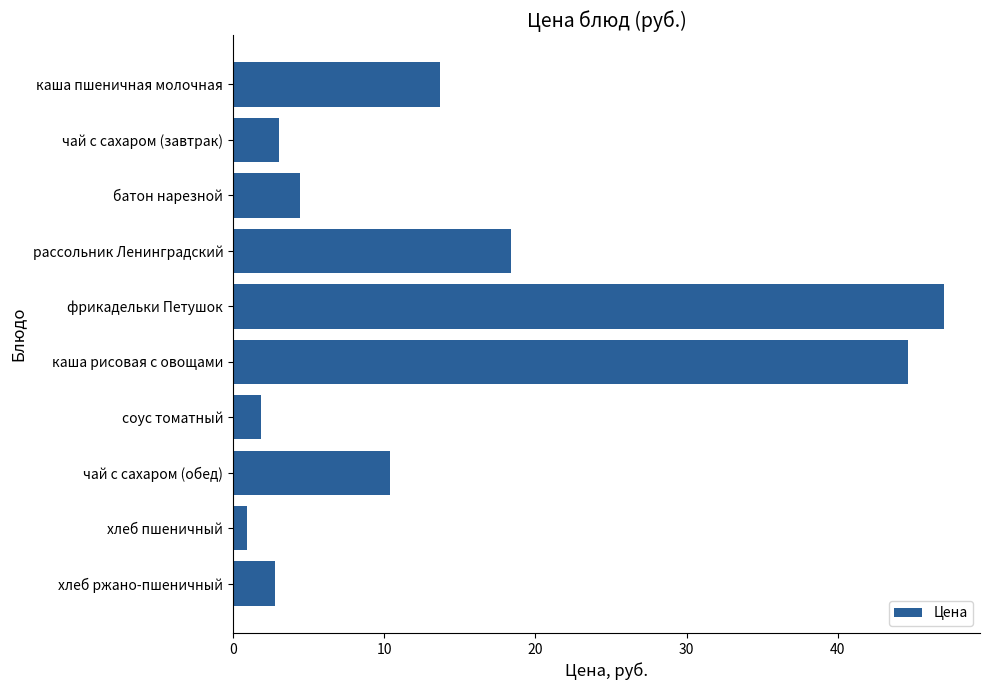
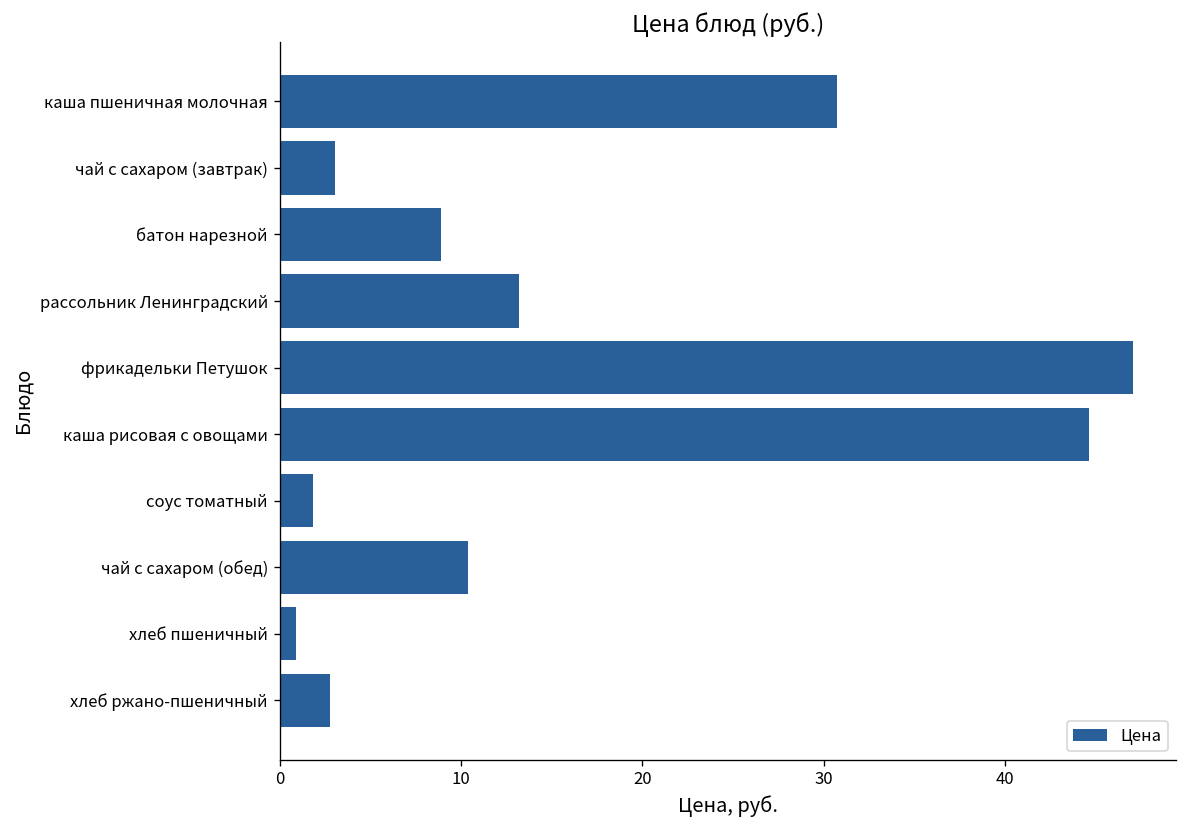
каша пшеничная молочная: 13.7 -> 30.7
батон нарезной: 4.4 -> 8.9
рассольник Ленинградский: 18.4 -> 13.2
